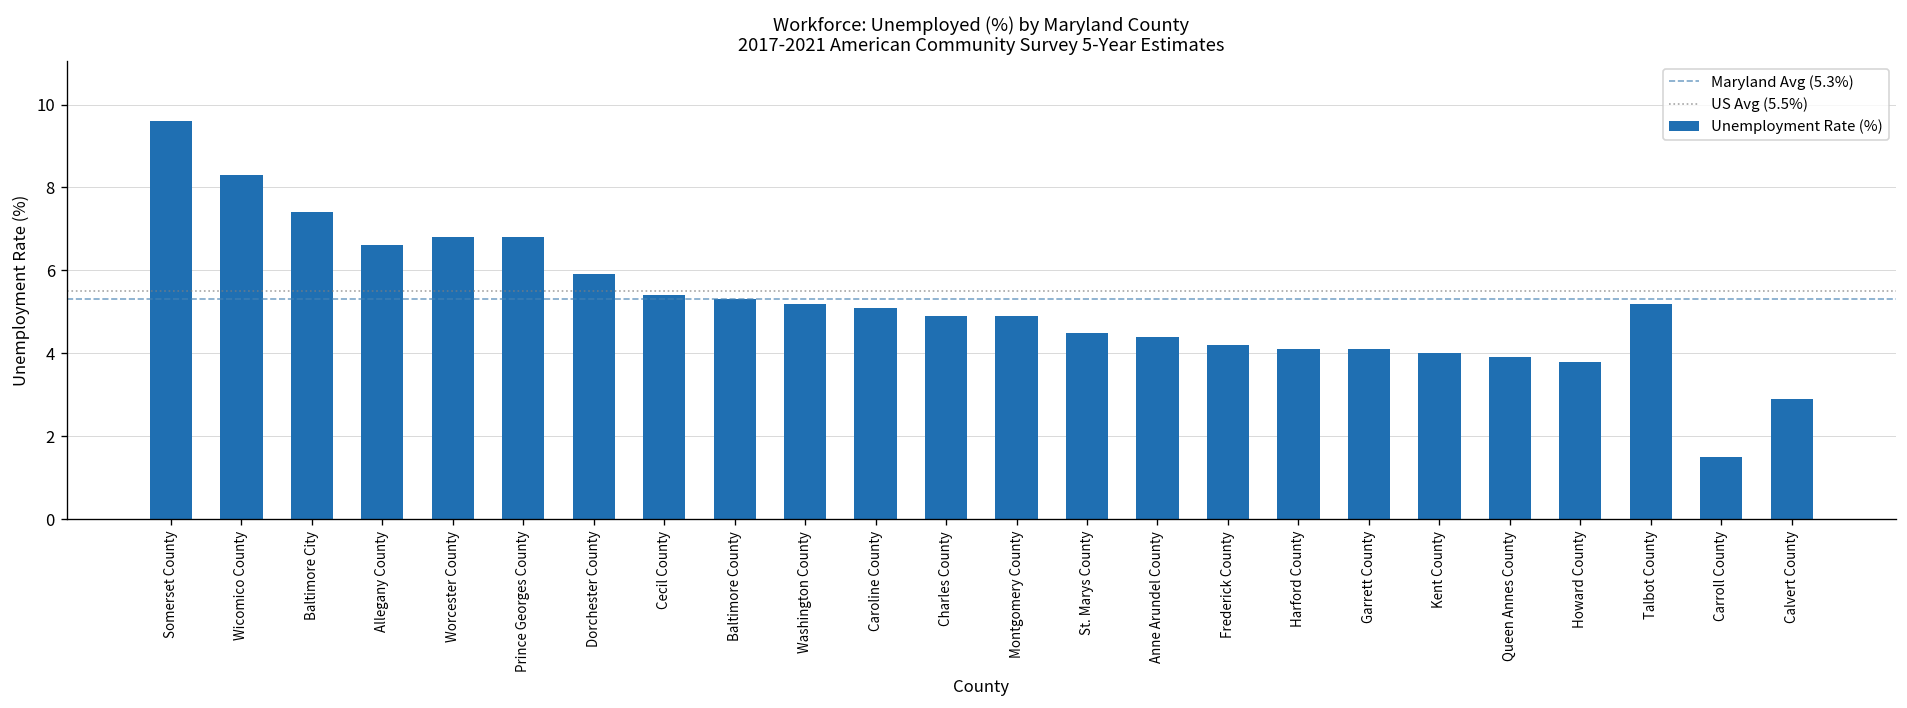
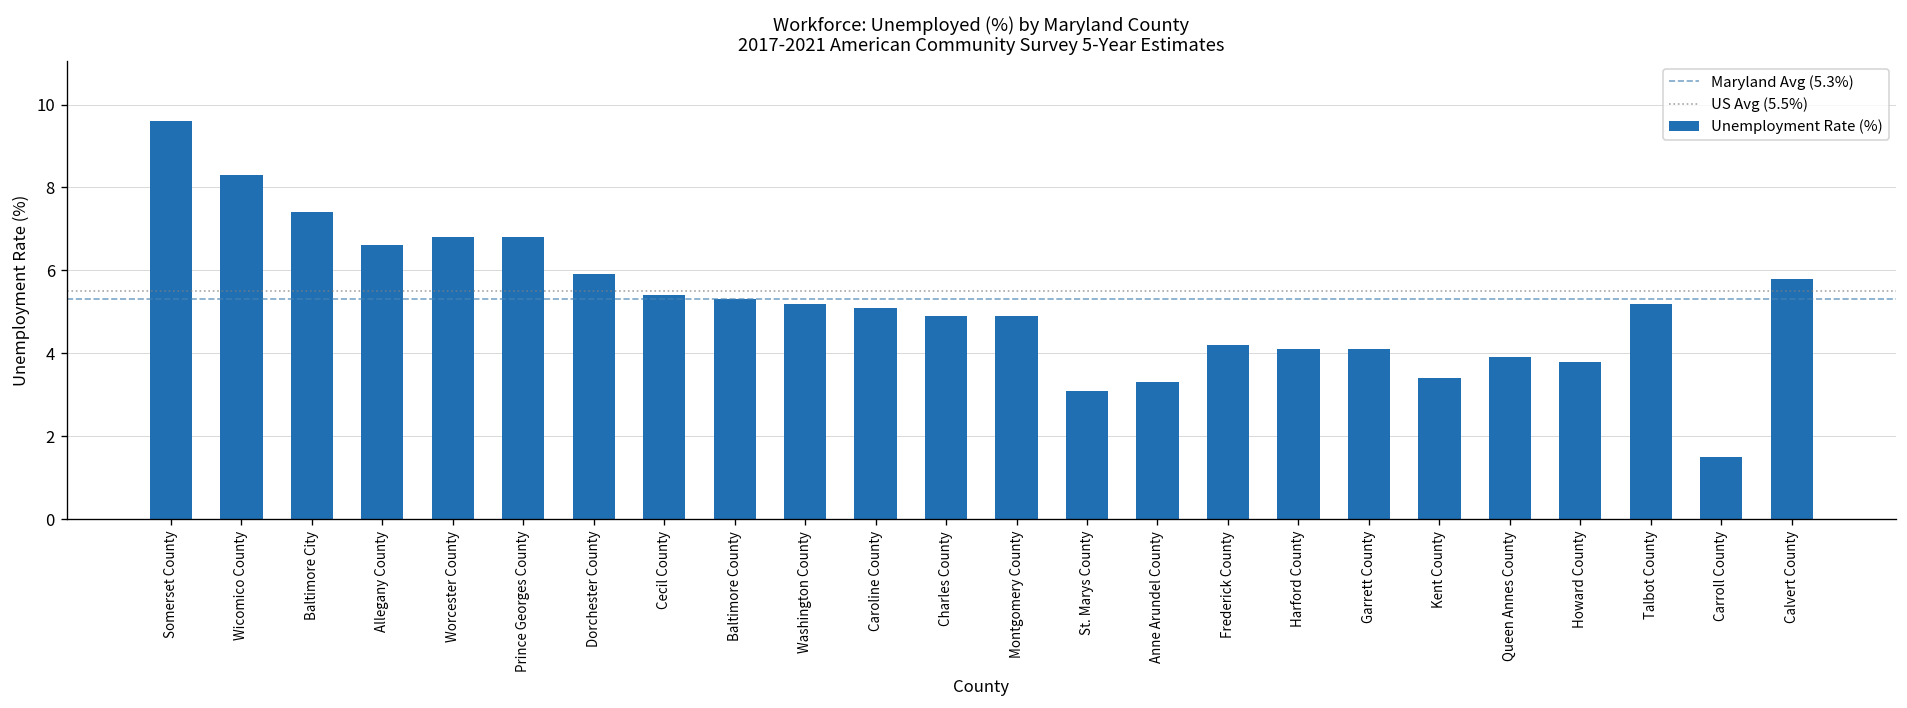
St. Marys County: 4.5 -> 3.1
Anne Arundel County: 4.4 -> 3.3
Kent County: 4.0 -> 3.4
Calvert County: 2.9 -> 5.8
